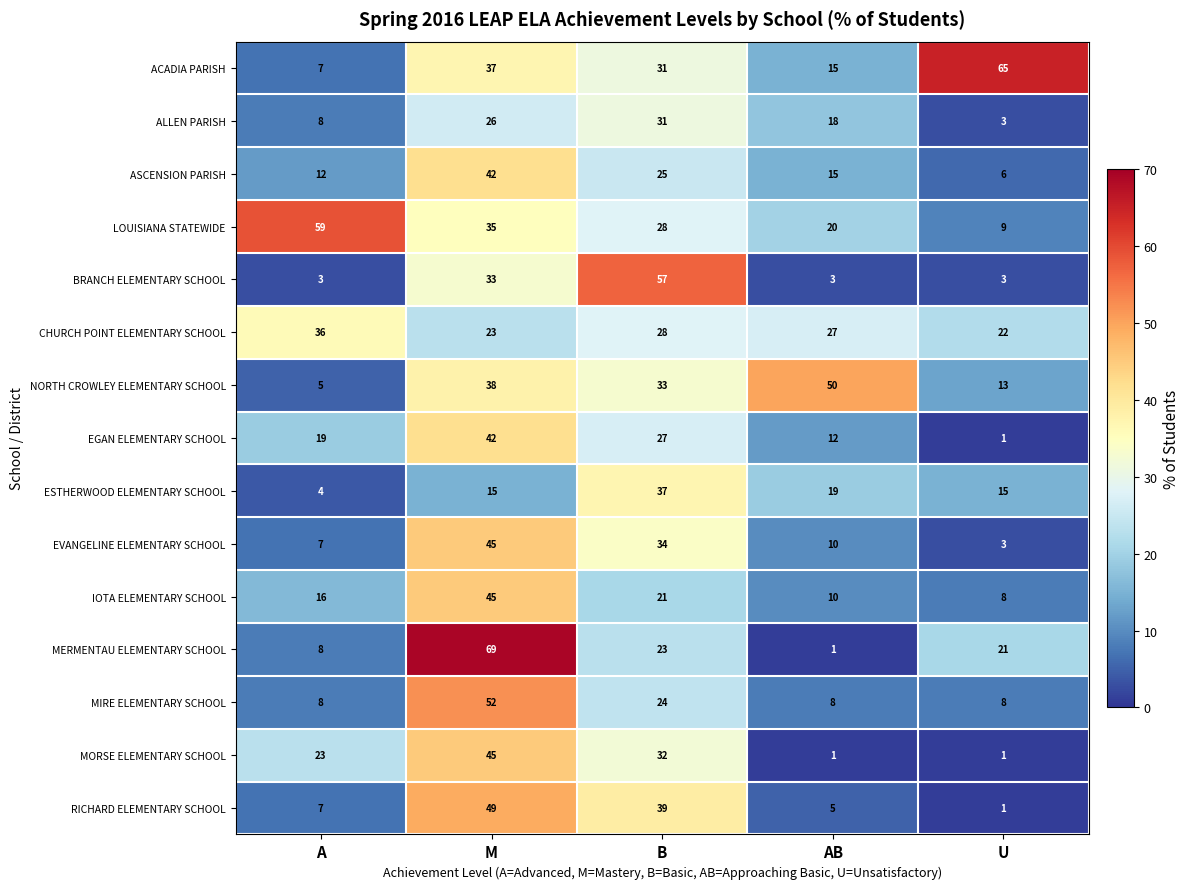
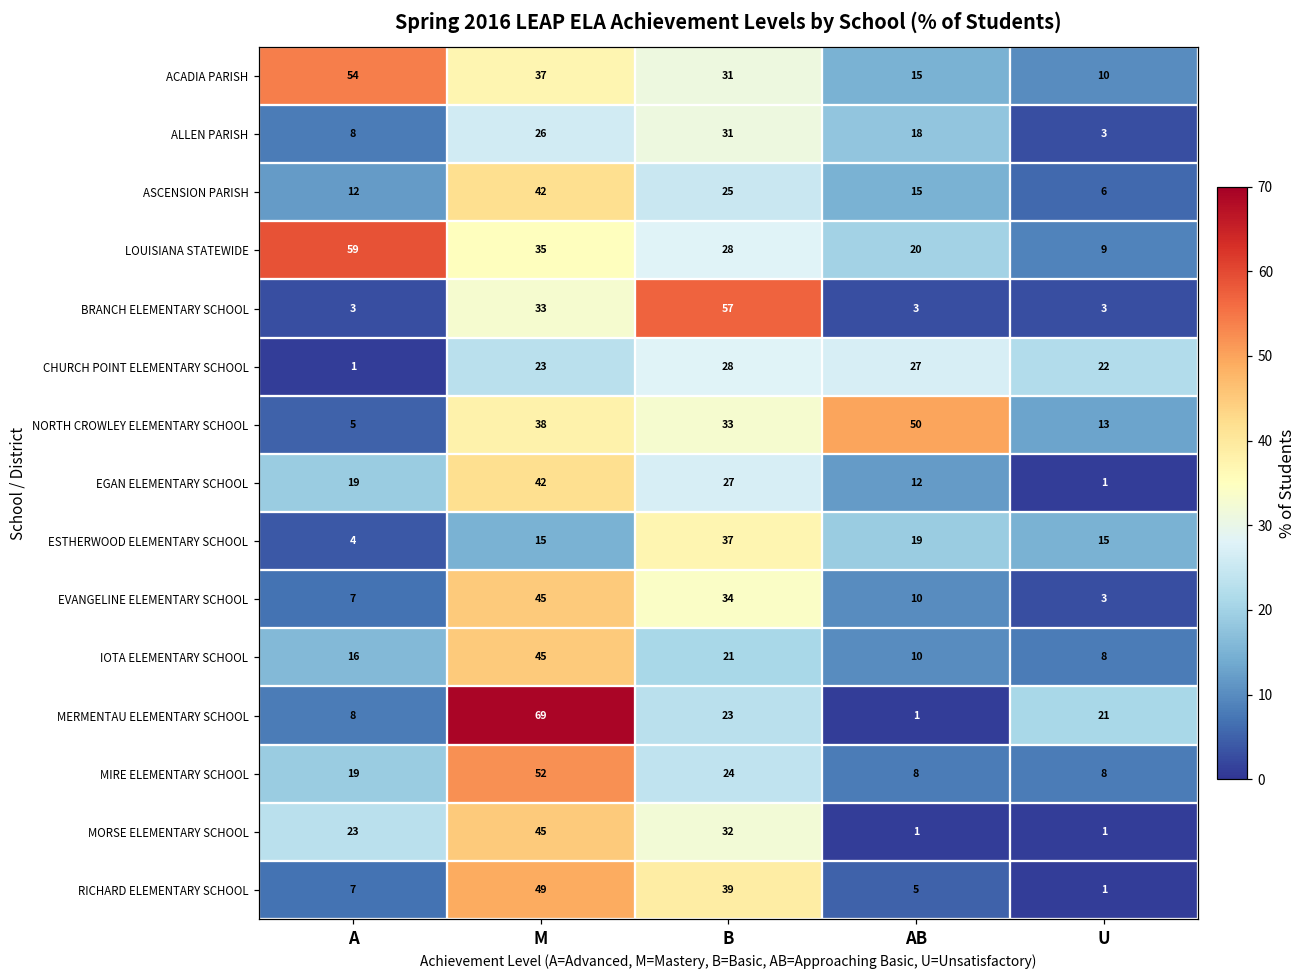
ACADIA PARISH, A: 7 -> 54
ACADIA PARISH, U: 65 -> 10
CHURCH POINT ELEMENTARY SCHOOL, A: 36 -> 1
MIRE ELEMENTARY SCHOOL, A: 8 -> 19
